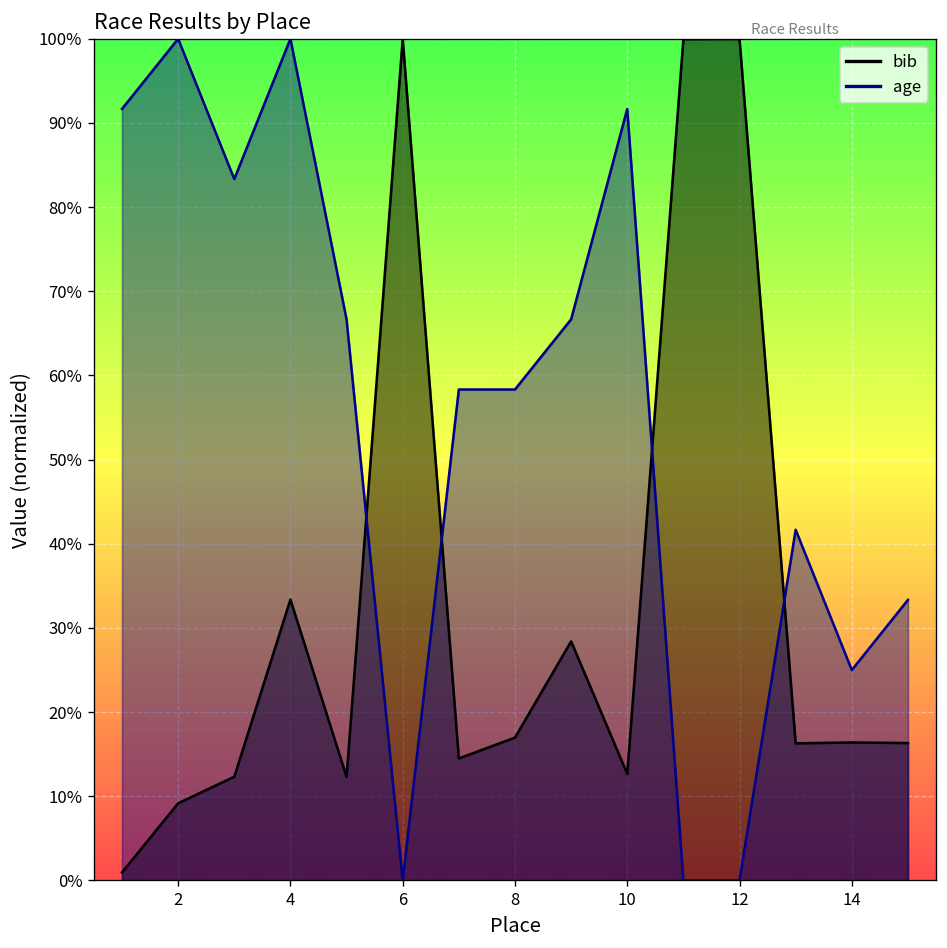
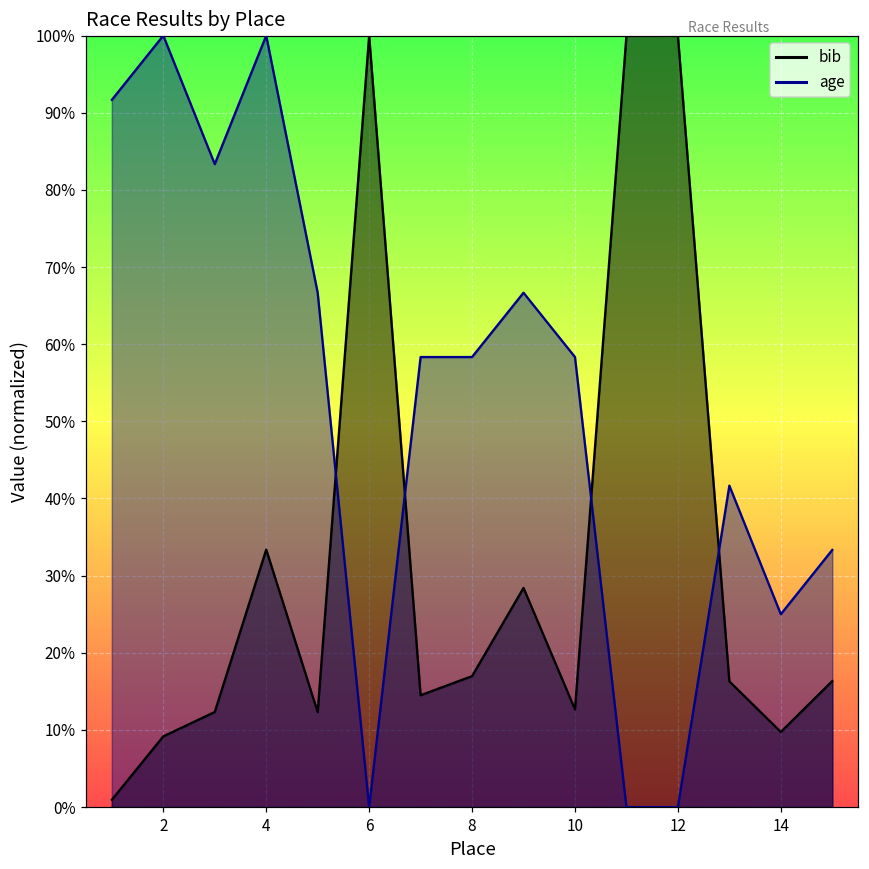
age, 10: 92% -> 58%
bib, 14: 16% -> 10%
